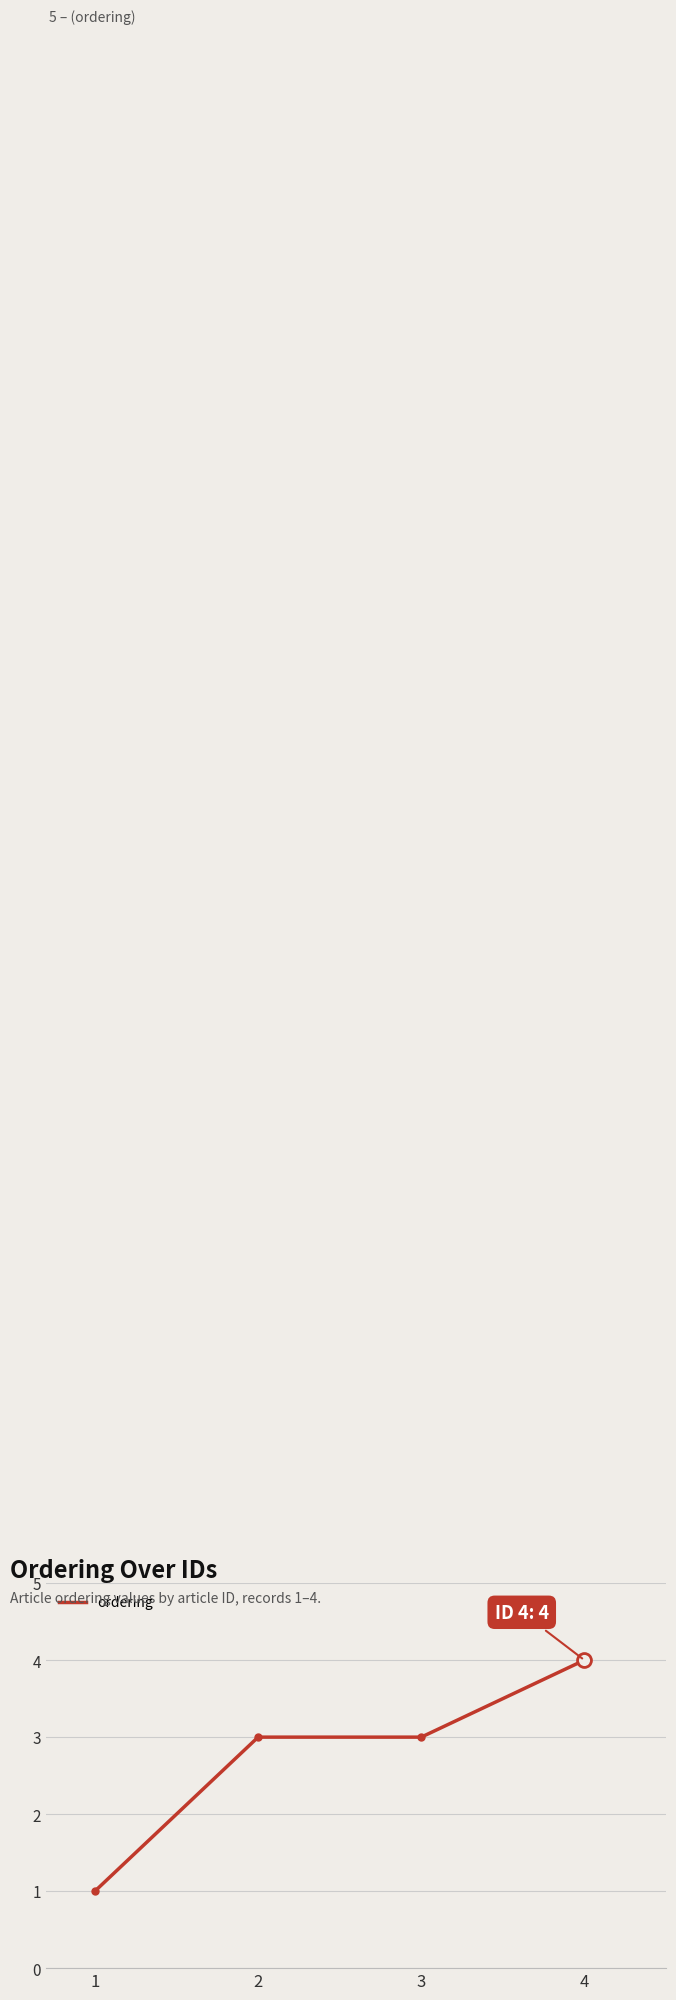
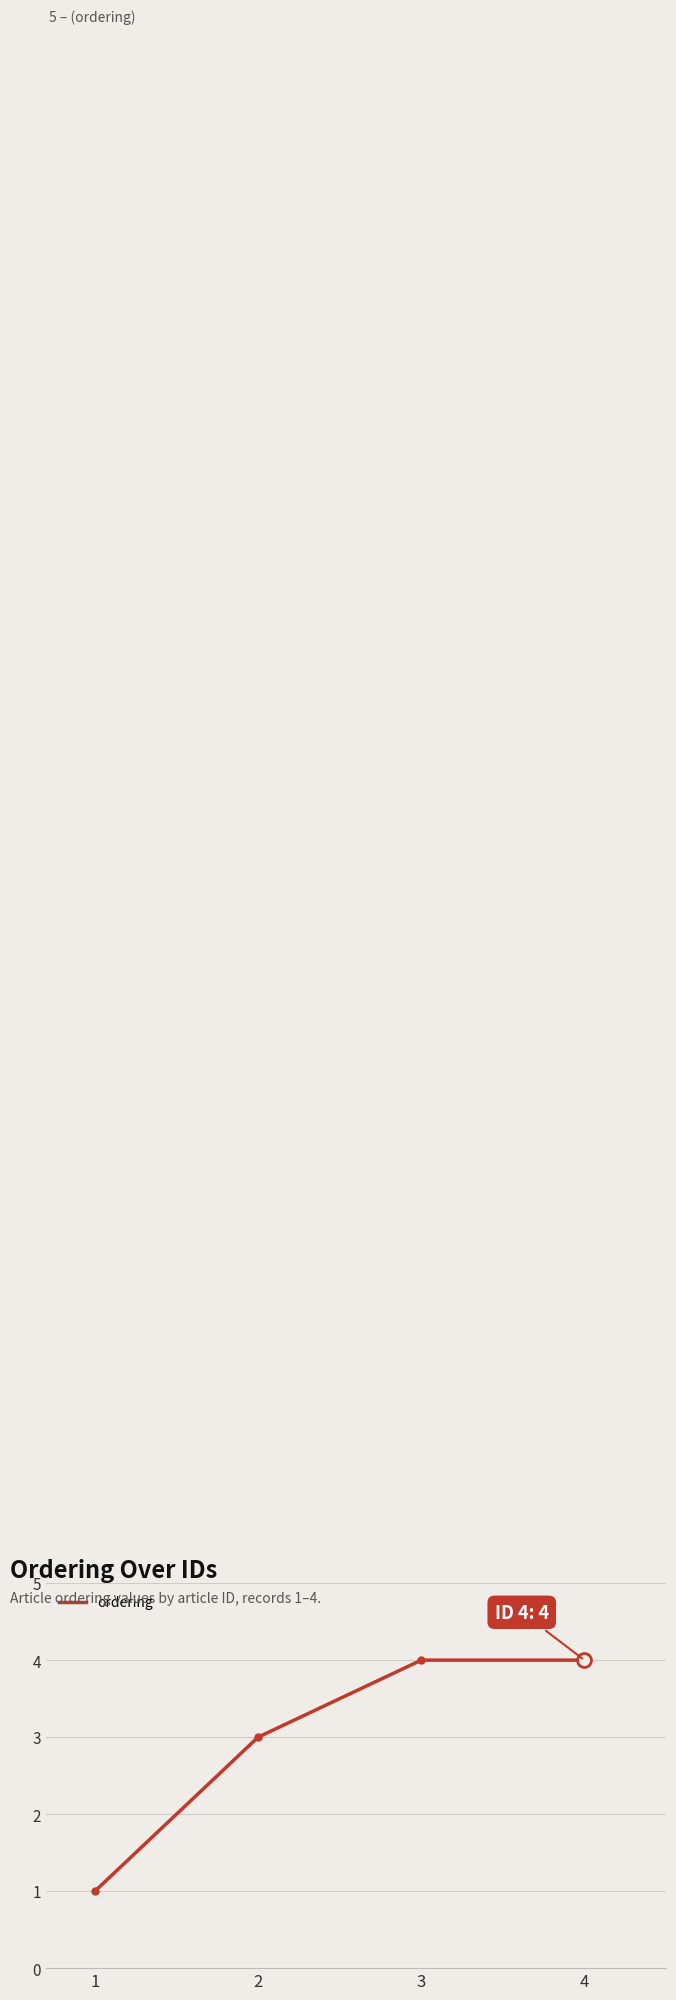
ordering, 3: 3 -> 4
